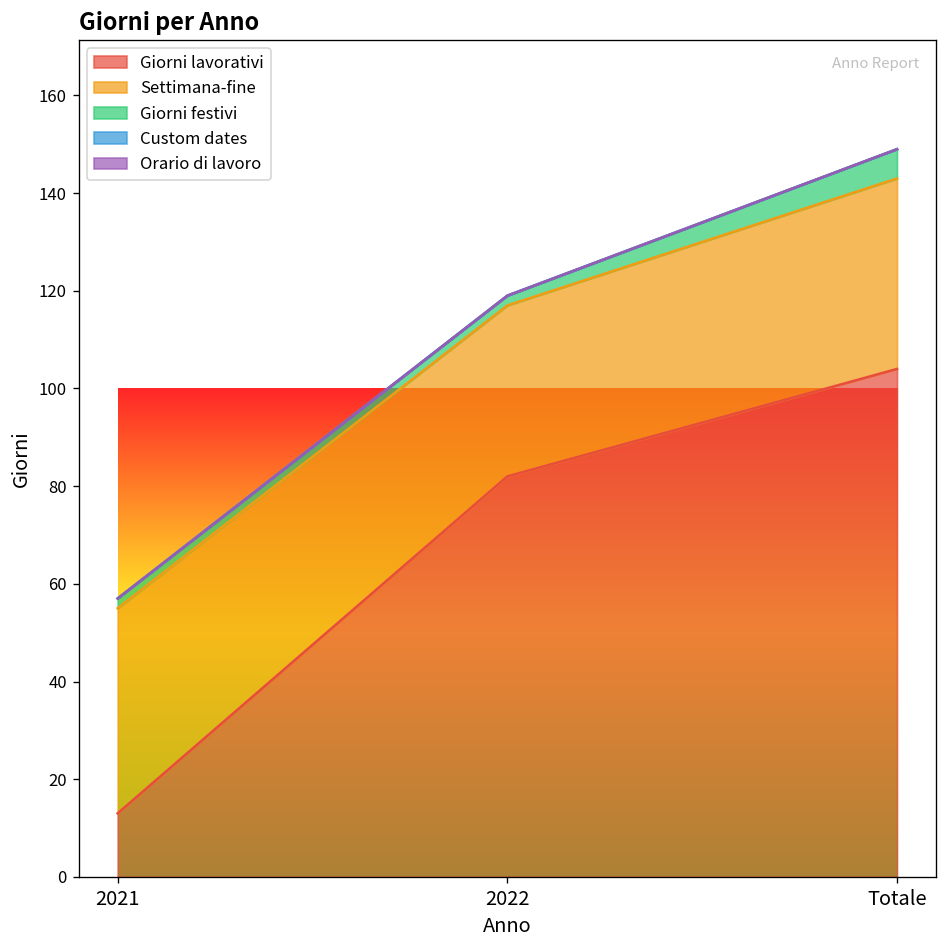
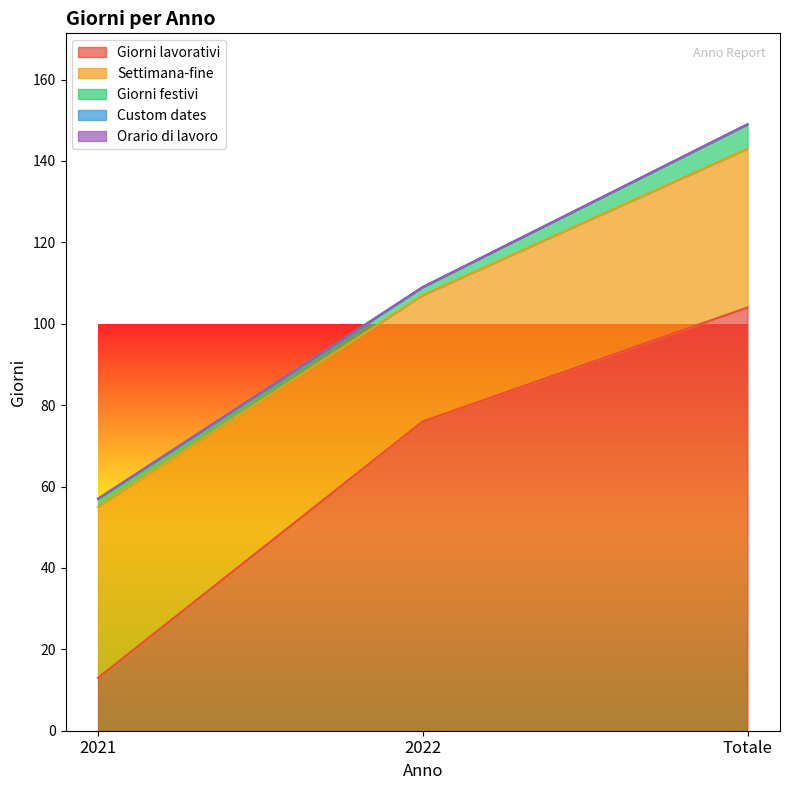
Giorni lavorativi, 2022: 82 -> 76
Settimana-fine, 2022: 35 -> 31
